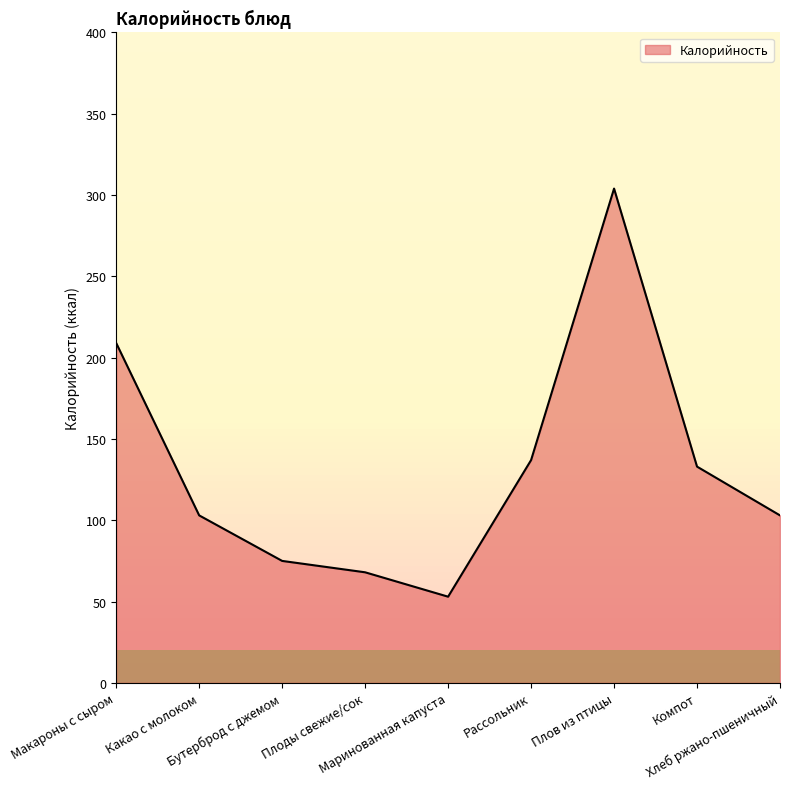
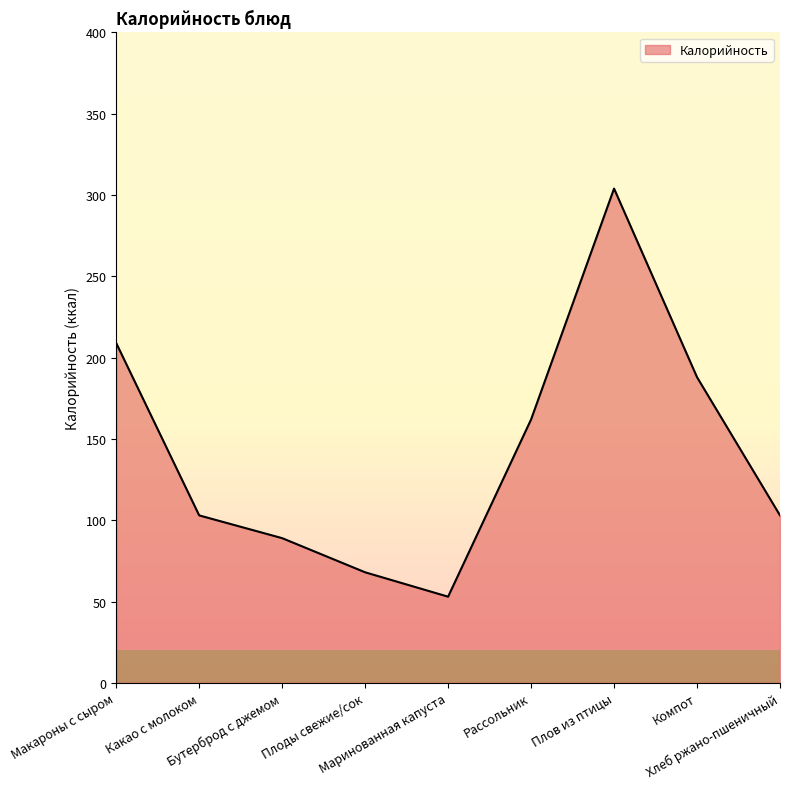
Бутерброд с джемом: 75 -> 89
Рассольник: 137 -> 162
Компот: 133 -> 188
